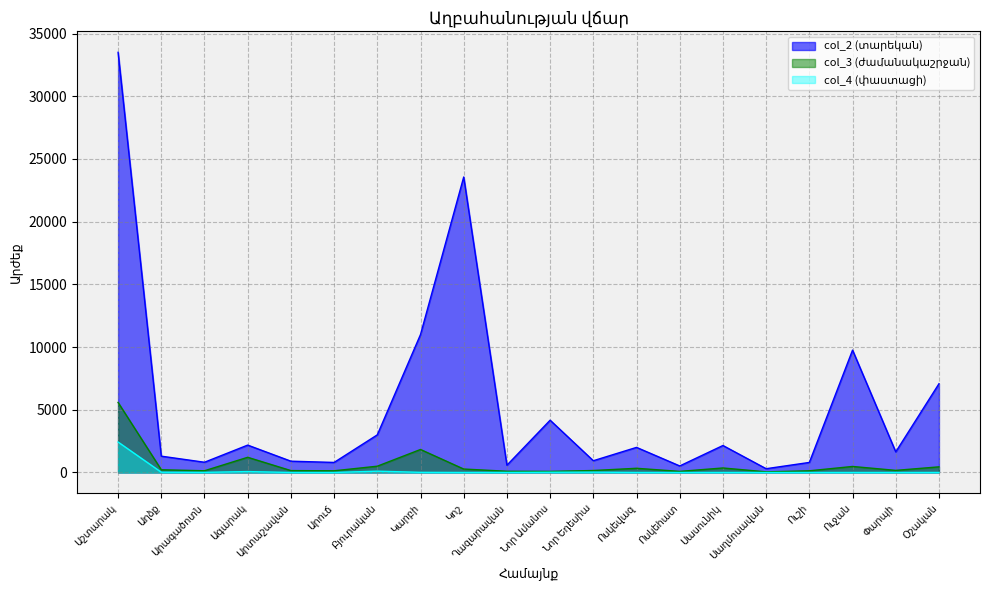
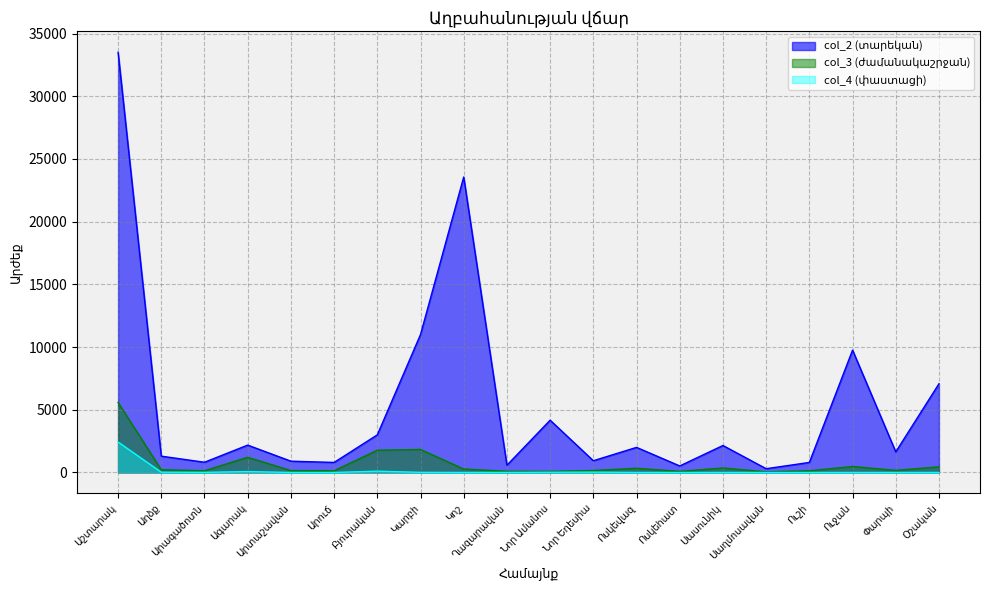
col_3 (ժամանակաշրջան), Բյուրական: 500 -> 1800
